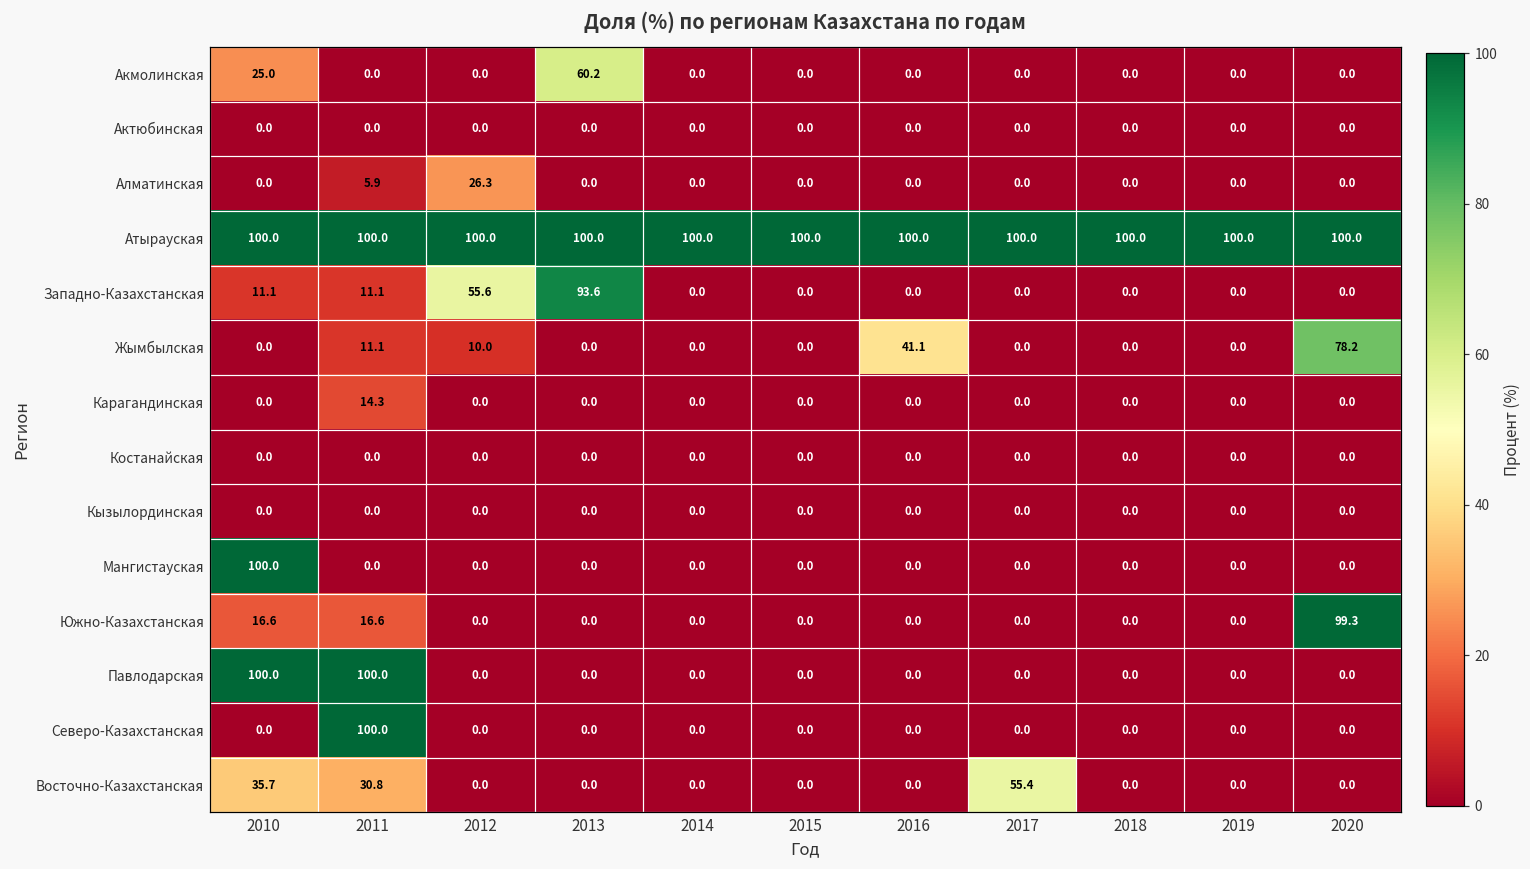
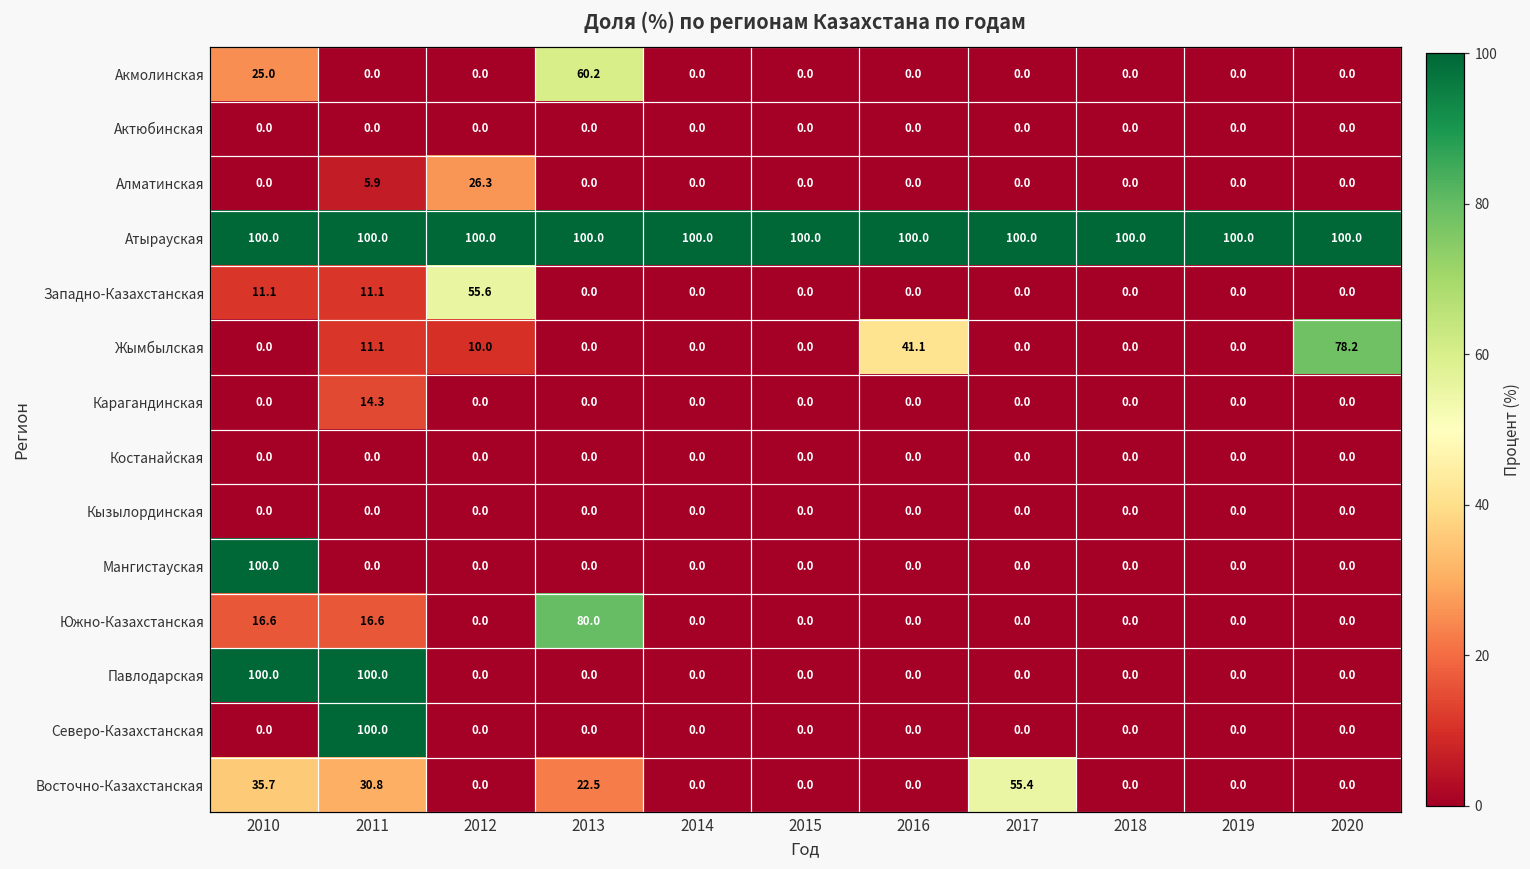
Западно-Казахстанская, 2013: 93.6 -> 0.0
Южно-Казахстанская, 2013: 0.0 -> 80.0
Южно-Казахстанская, 2020: 99.3 -> 0.0
Восточно-Казахстанская, 2013: 0.0 -> 22.5
